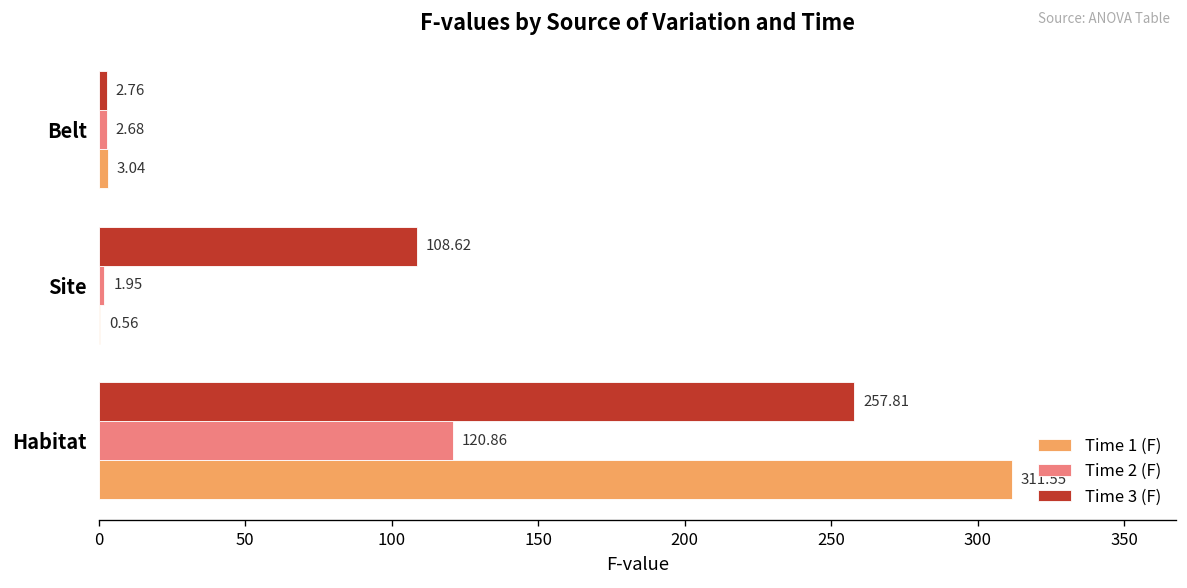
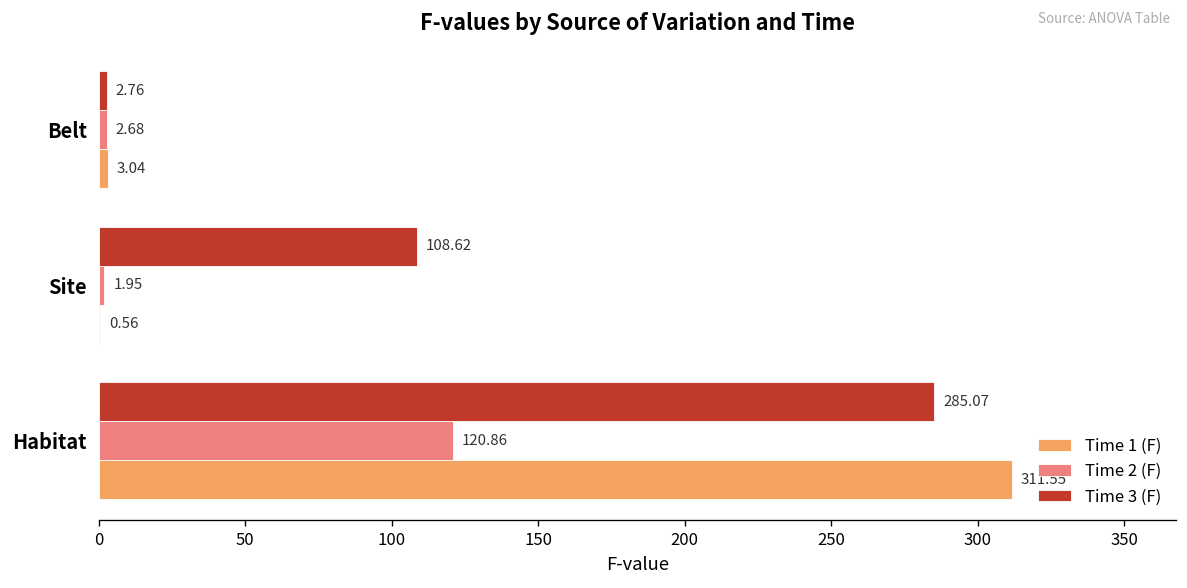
Time 3 (F), Habitat: 257.81 -> 285.07
